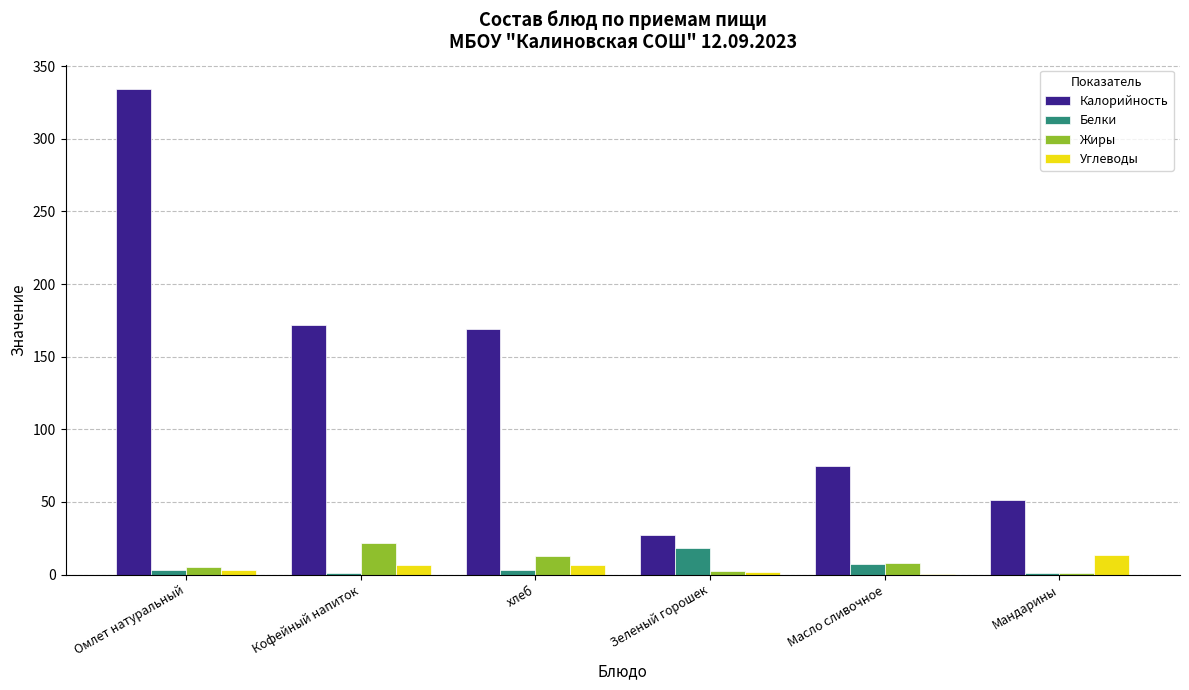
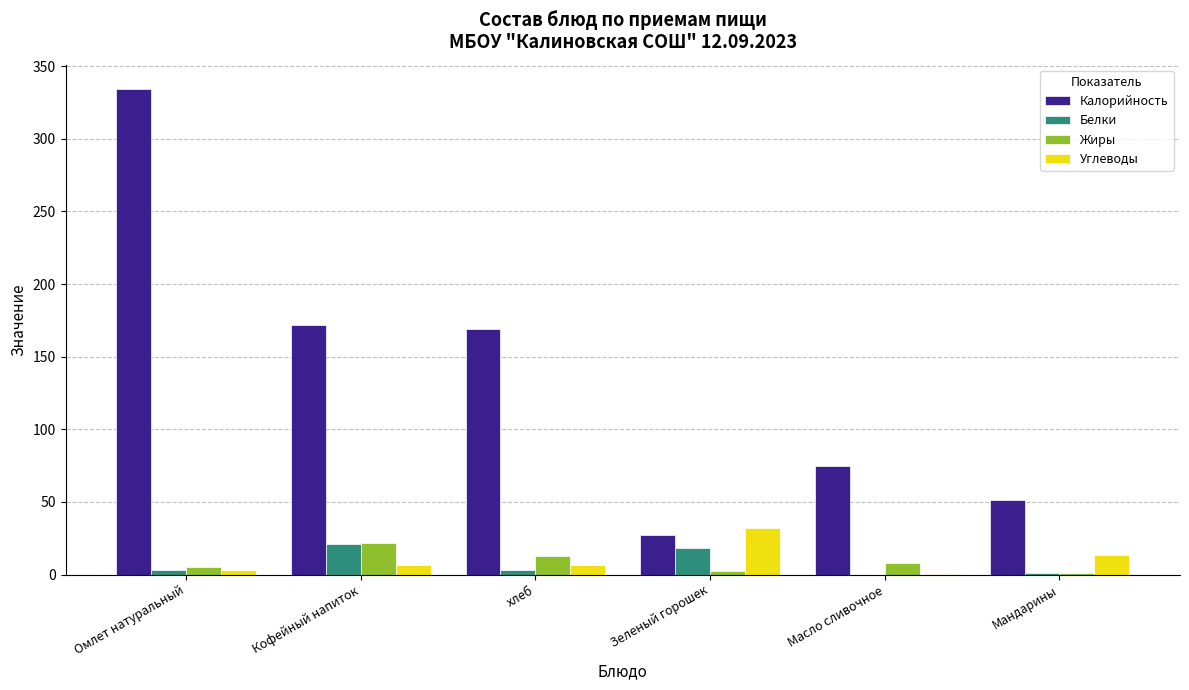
Белки, Кофейный напиток: 1 -> 21
Углеводы, Зеленый горошек: 2 -> 32
Белки, Масло сливочное: 7 -> 0
